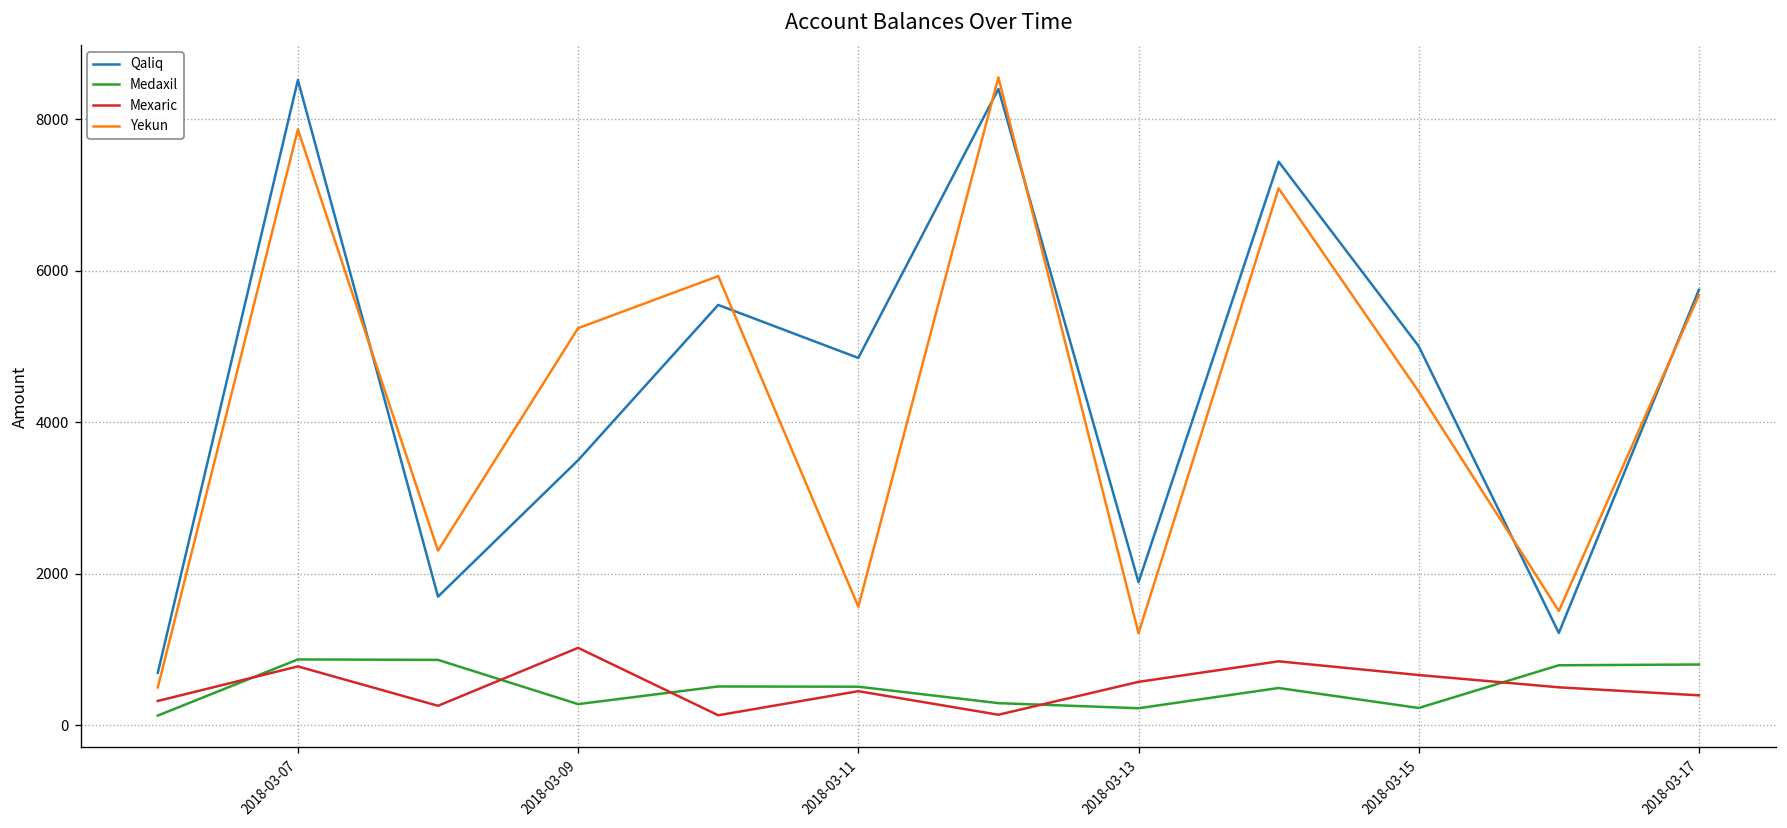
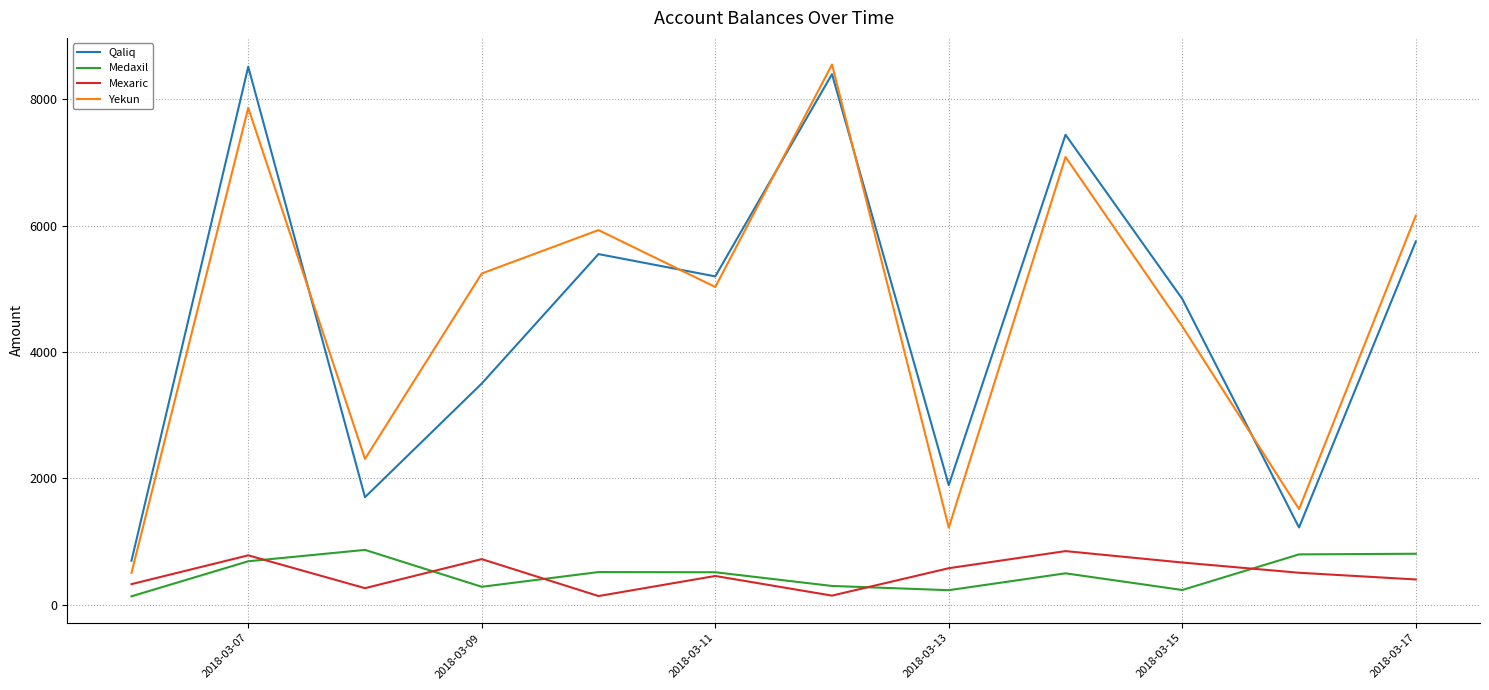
Medaxil, 2018-03-07: 900 -> 700
Mexaric, 2018-03-09: 1000 -> 700
Qaliq, 2018-03-11: 4900 -> 5200
Yekun, 2018-03-11: 1600 -> 5000
Qaliq, 2018-03-15: 5000 -> 4800
Yekun, 2018-03-17: 5700 -> 6200
